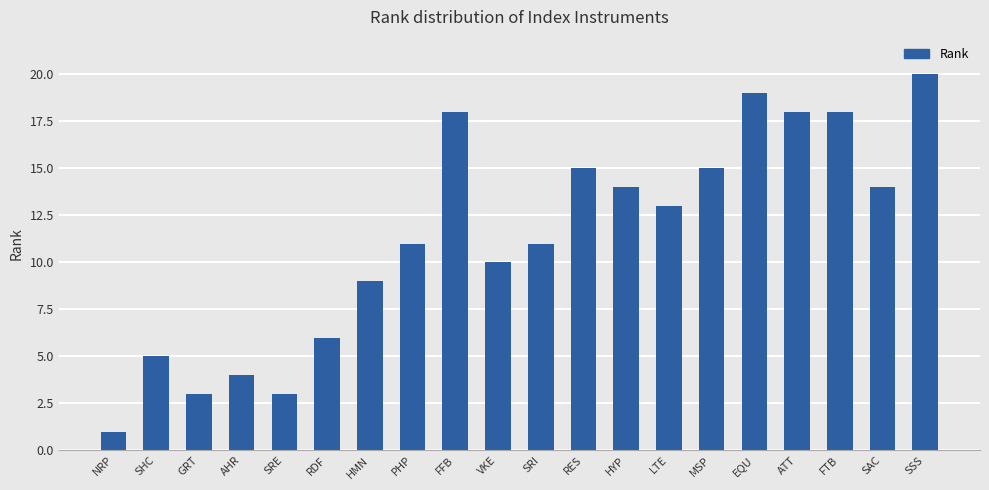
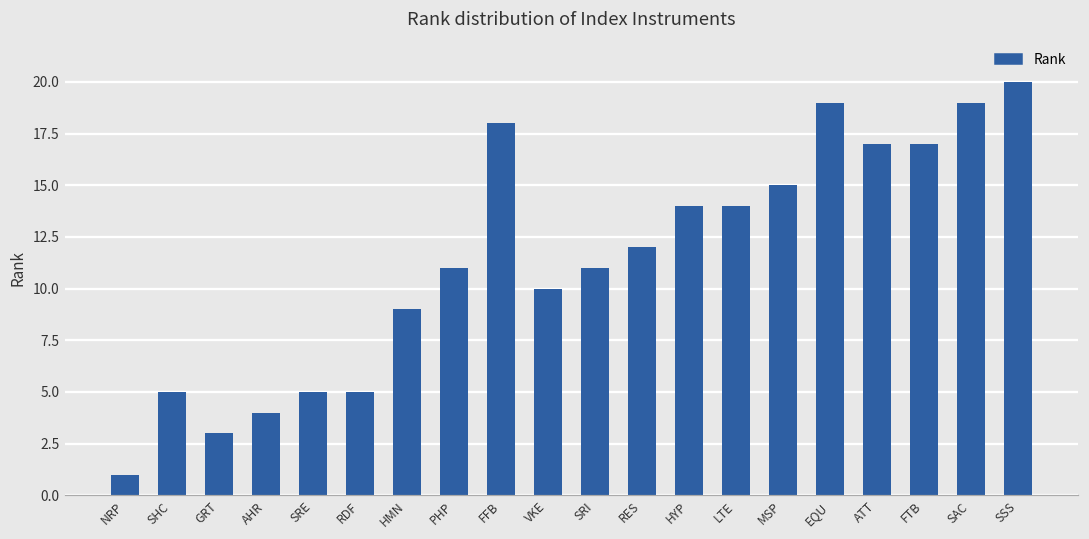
SRE: 3 -> 5
RDF: 6 -> 5
RES: 15 -> 12
LTE: 13 -> 14
ATT: 18 -> 17
FTB: 18 -> 17
SAC: 14 -> 19
